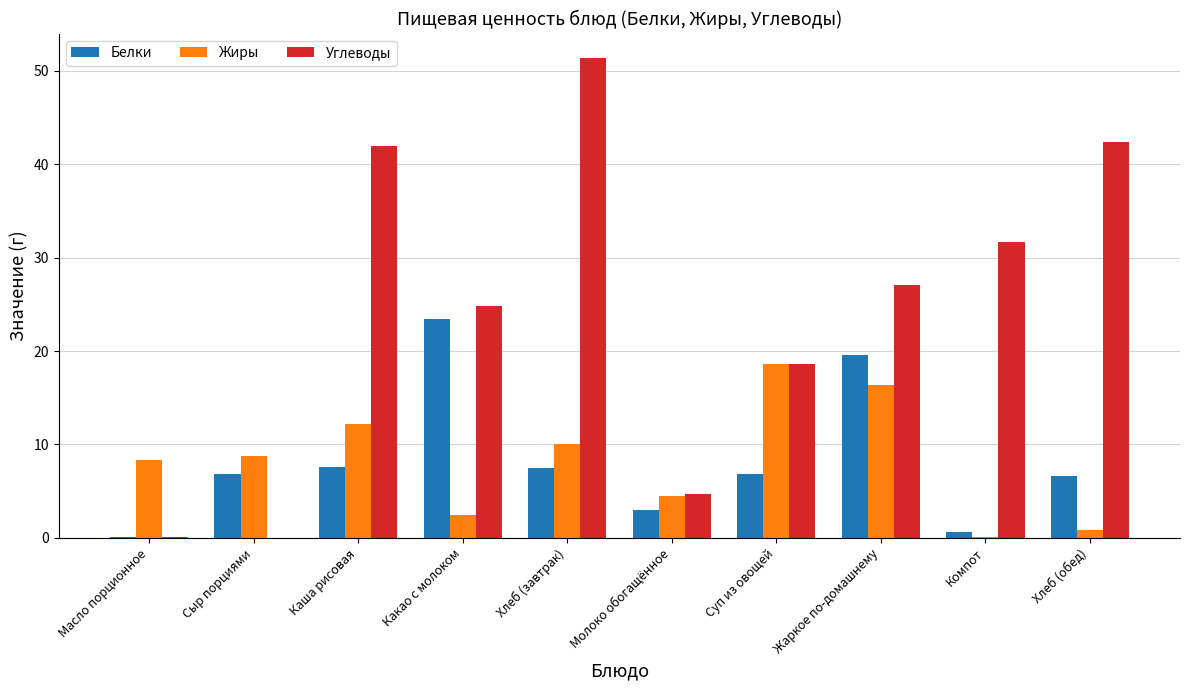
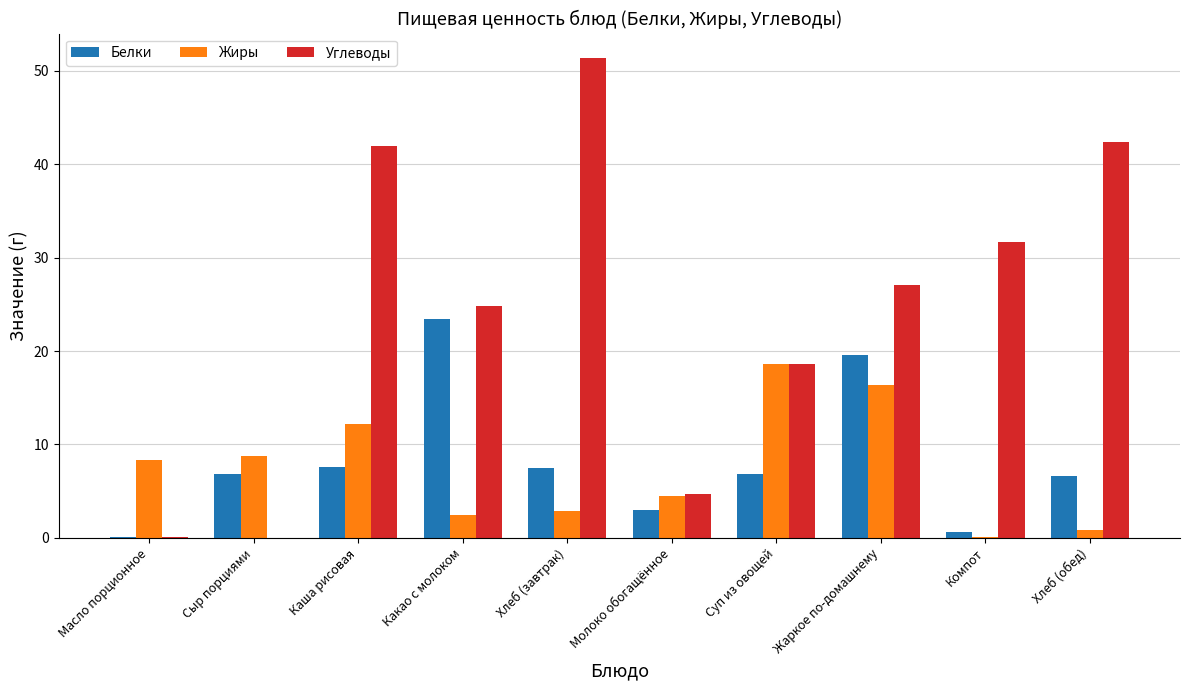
Жиры, Хлеб (завтрак): 10 -> 3
